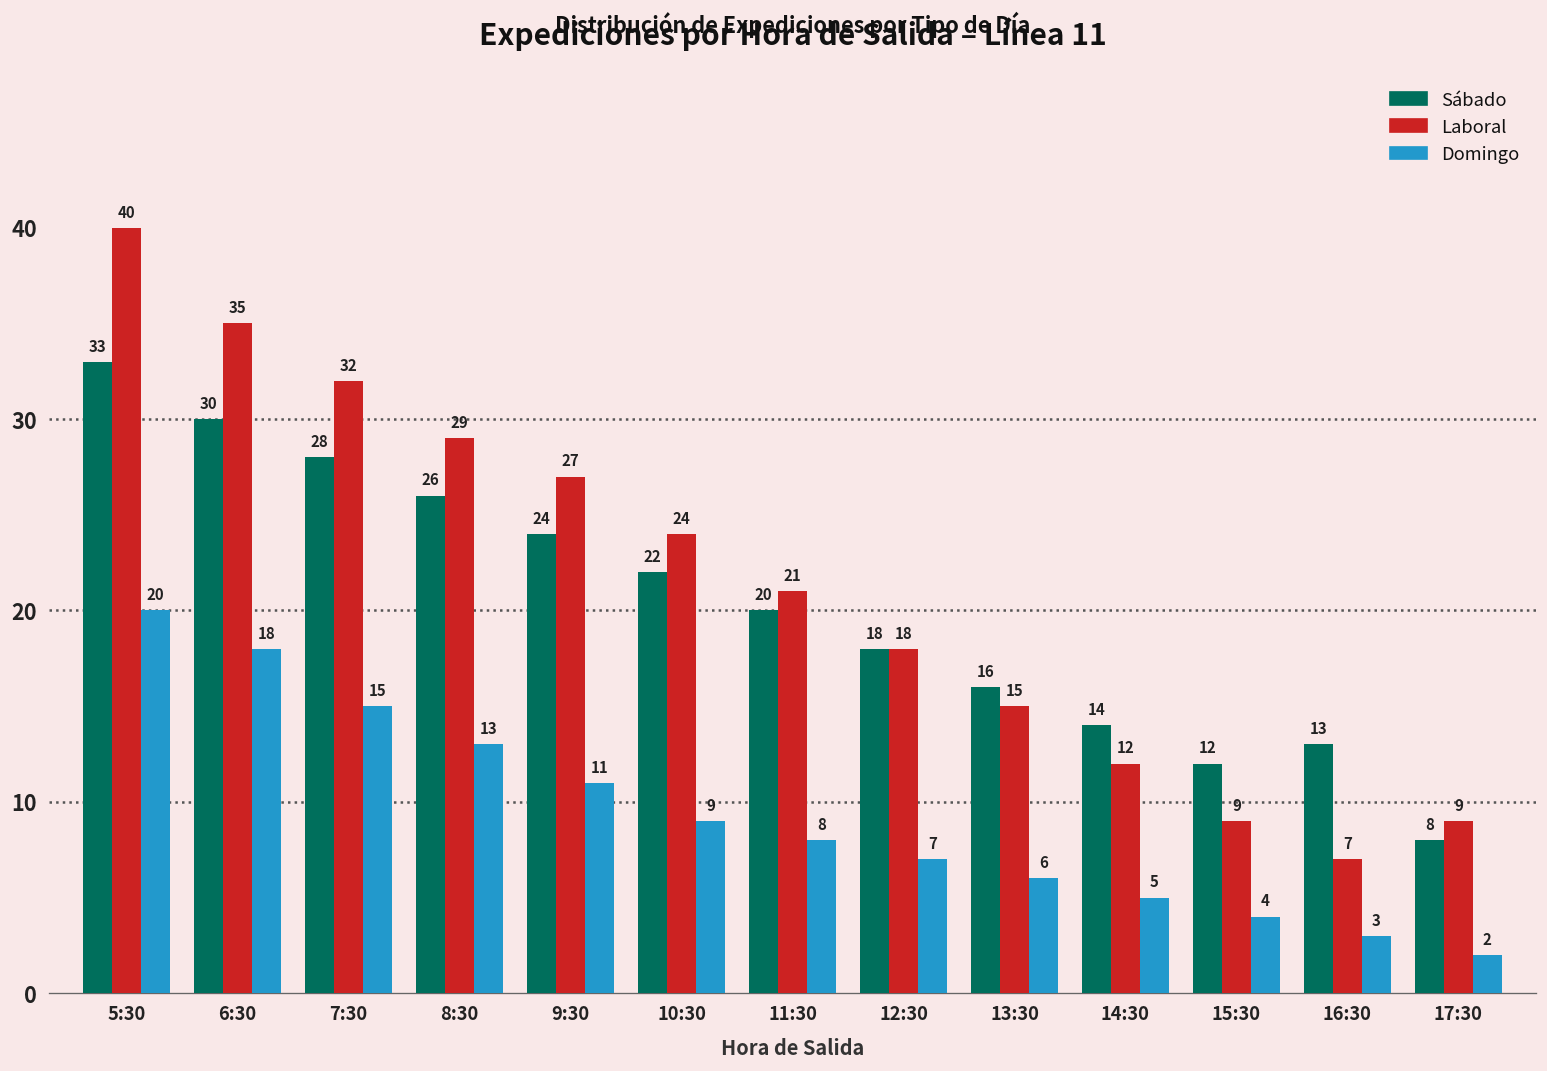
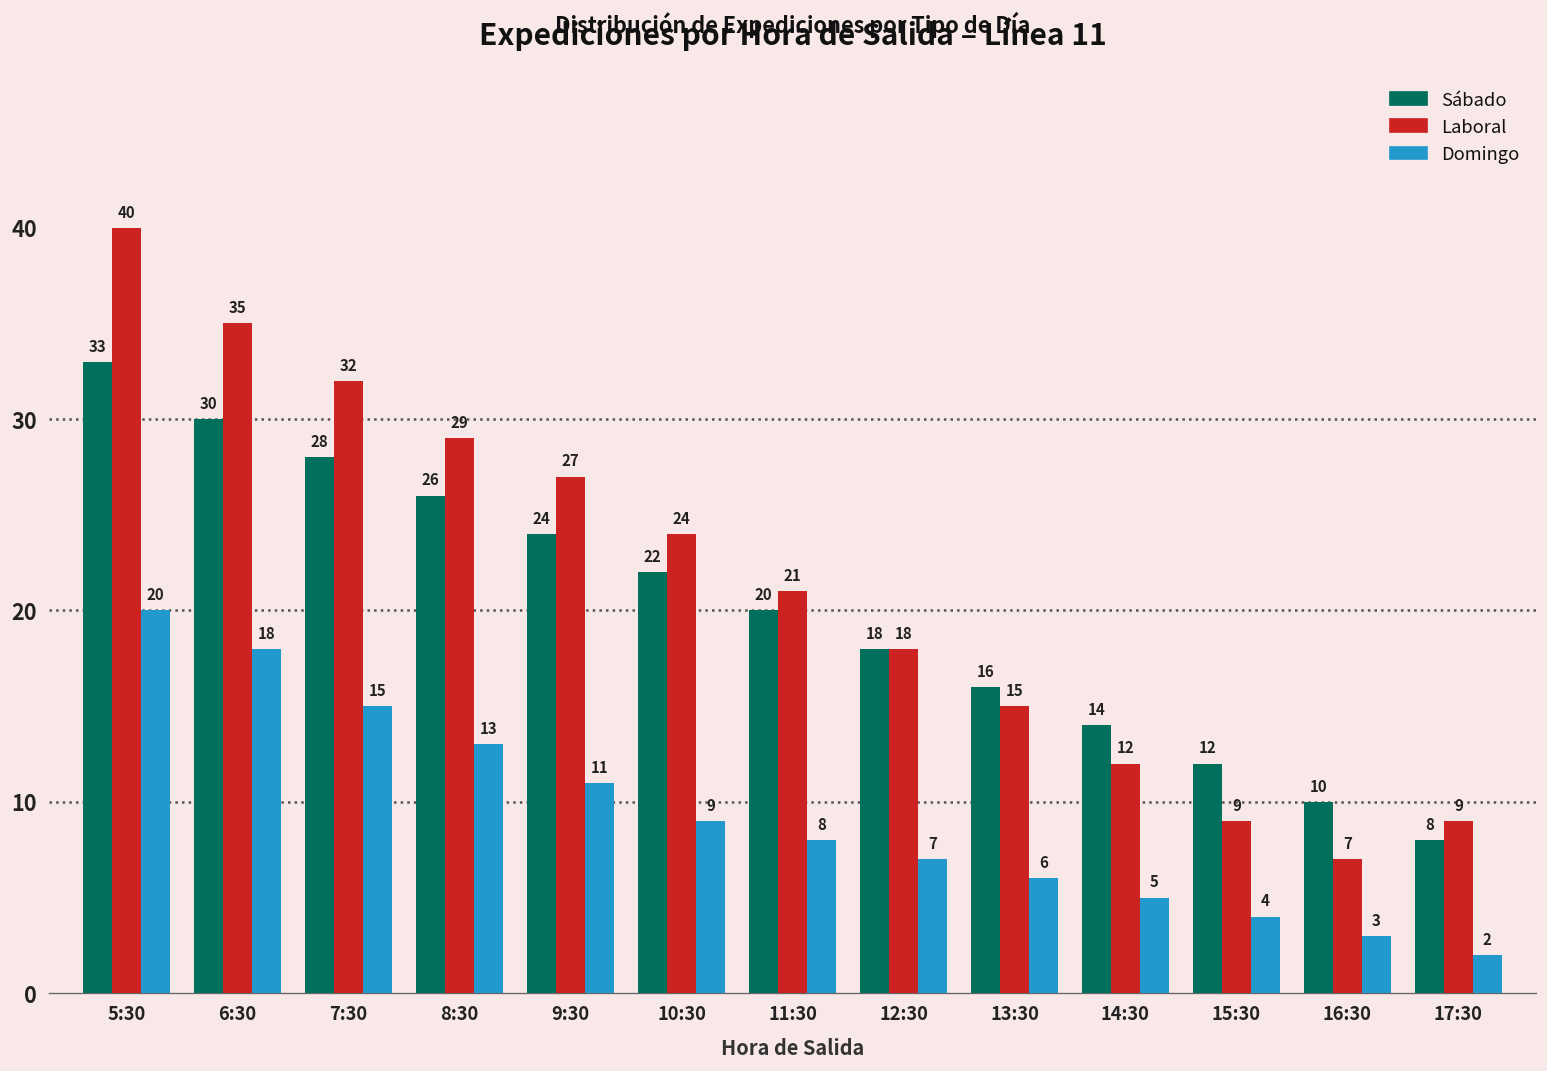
Sábado, 16:30: 13 -> 10
